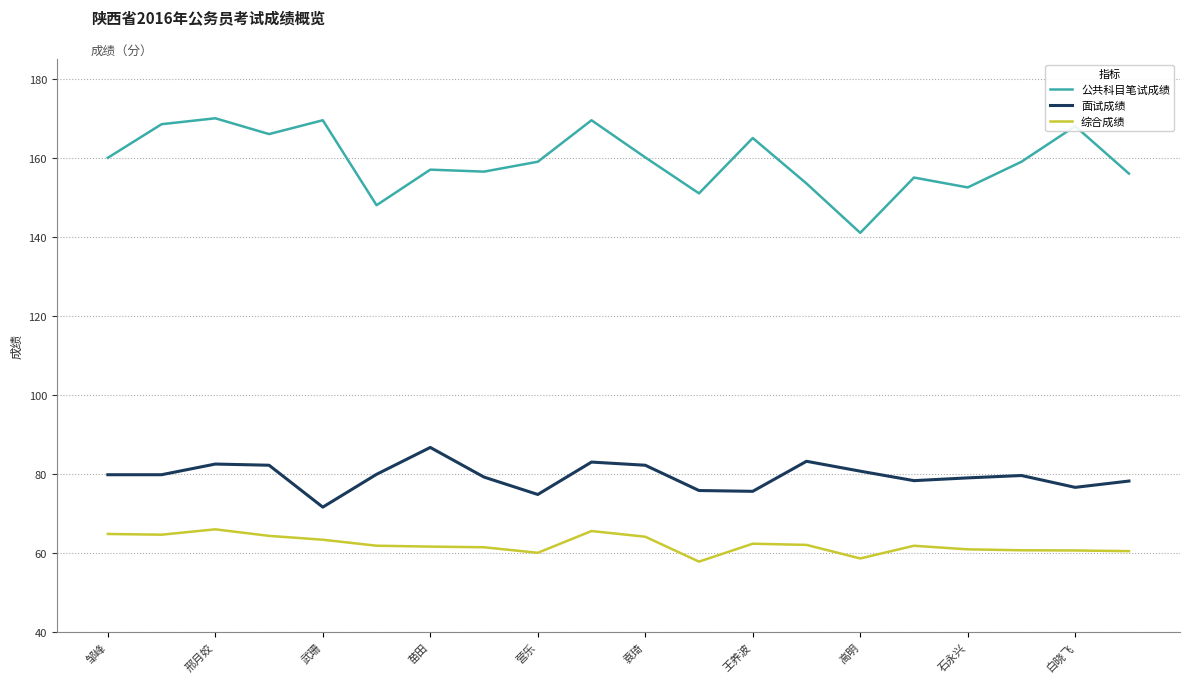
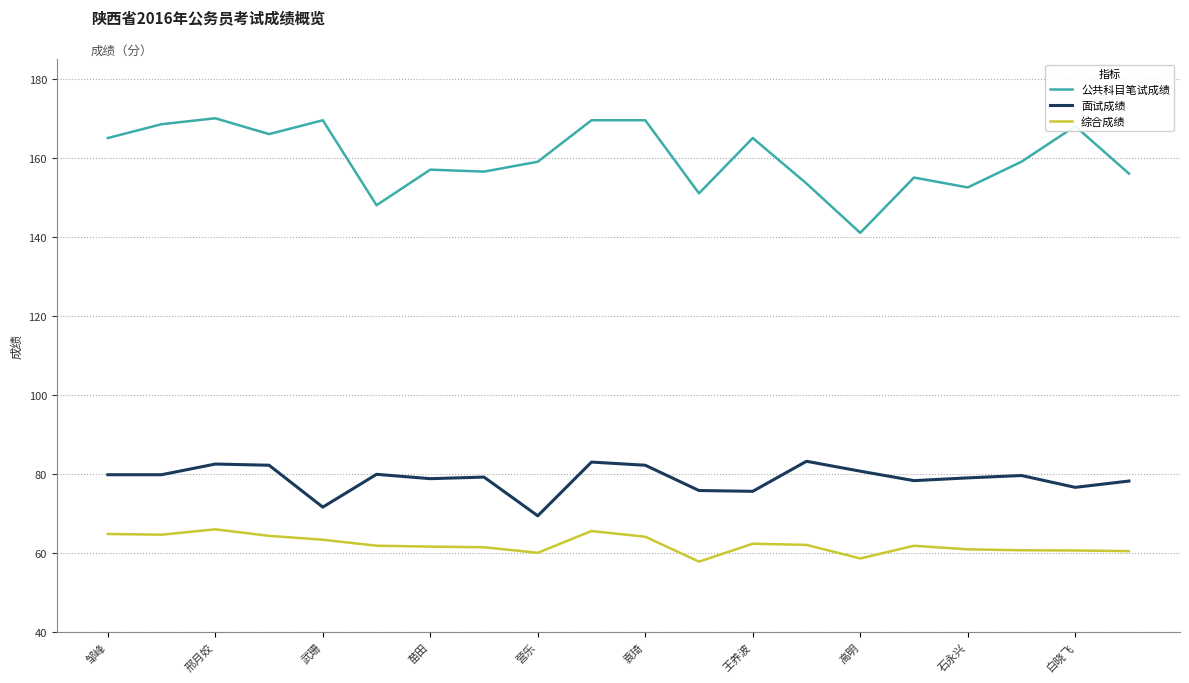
公共科目笔试成绩, 邹峰: 160 -> 165
面试成绩, 苗田: 87 -> 79
面试成绩, 营乐: 75 -> 69
公共科目笔试成绩, 袁琦: 160 -> 170
